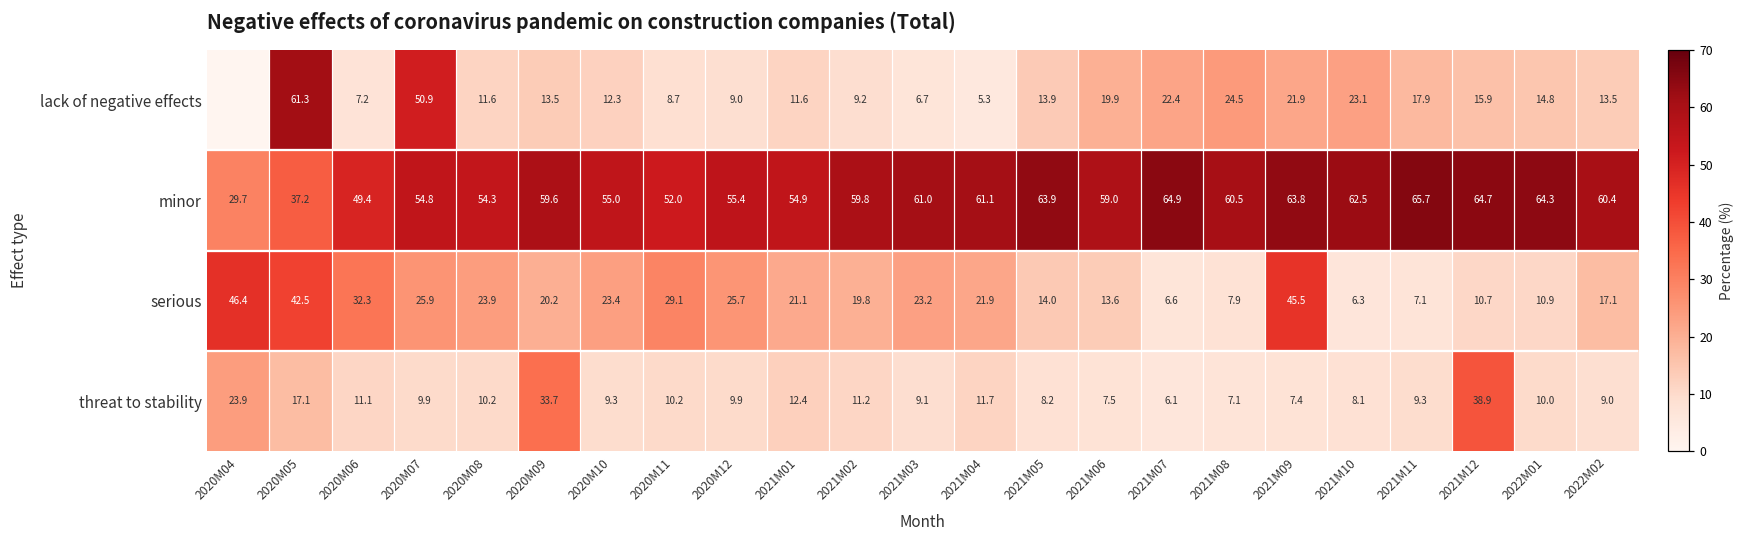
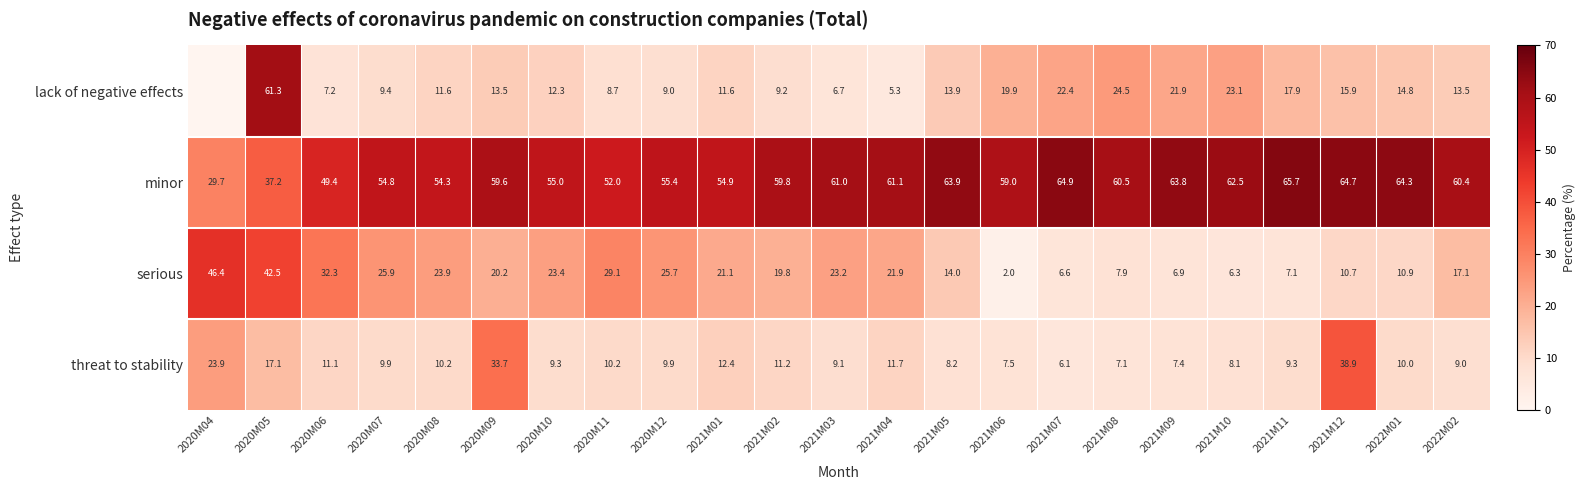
lack of negative effects, 2020M07: 50.9 -> 9.4
serious, 2021M06: 13.6 -> 2.0
serious, 2021M09: 45.5 -> 6.9
